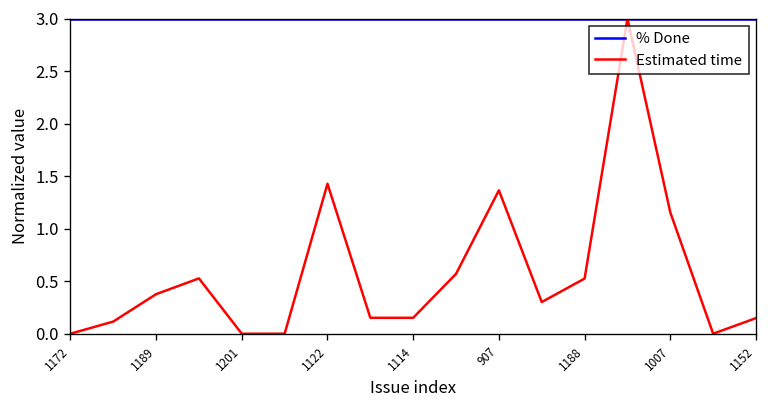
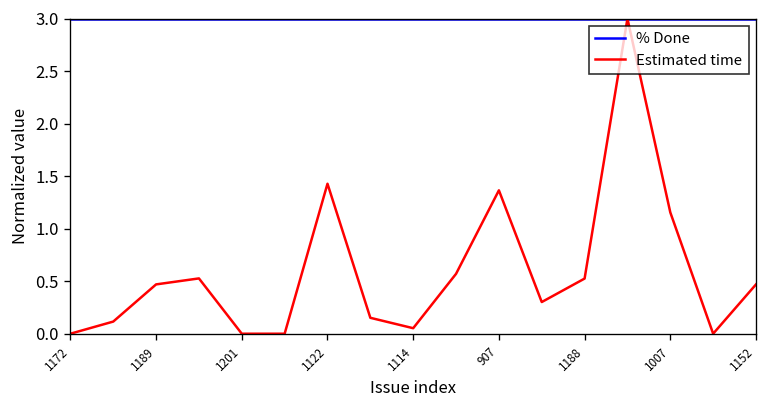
Estimated time, 1189: 0.4 -> 0.5
Estimated time, 1114: 0.2 -> 0.1
Estimated time, 1152: 0.1 -> 0.5
